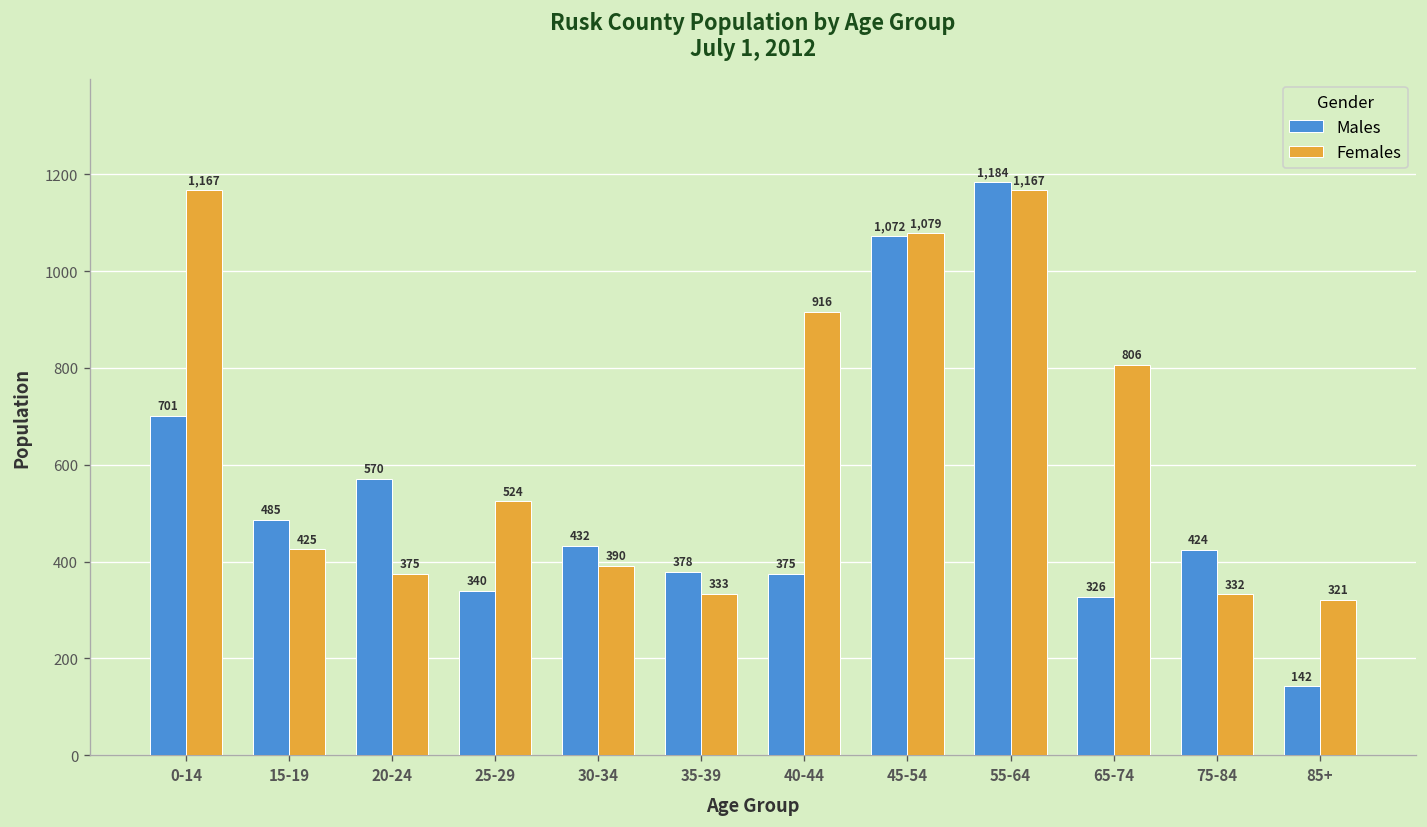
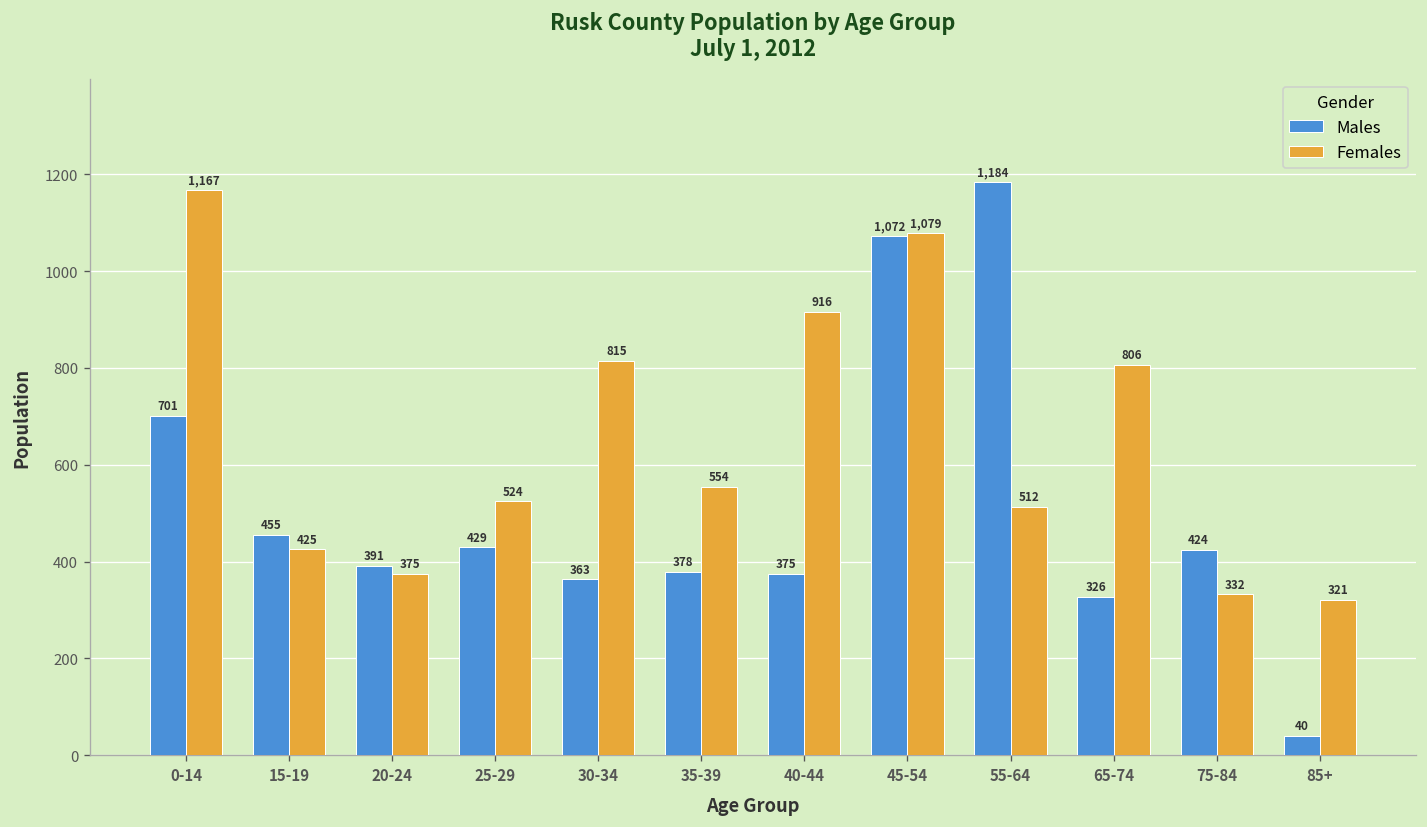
Males, 15-19: 485 -> 455
Males, 20-24: 570 -> 391
Males, 25-29: 340 -> 429
Males, 30-34: 432 -> 363
Females, 30-34: 390 -> 815
Females, 35-39: 333 -> 554
Females, 55-64: 1,167 -> 512
Males, 85+: 142 -> 40
